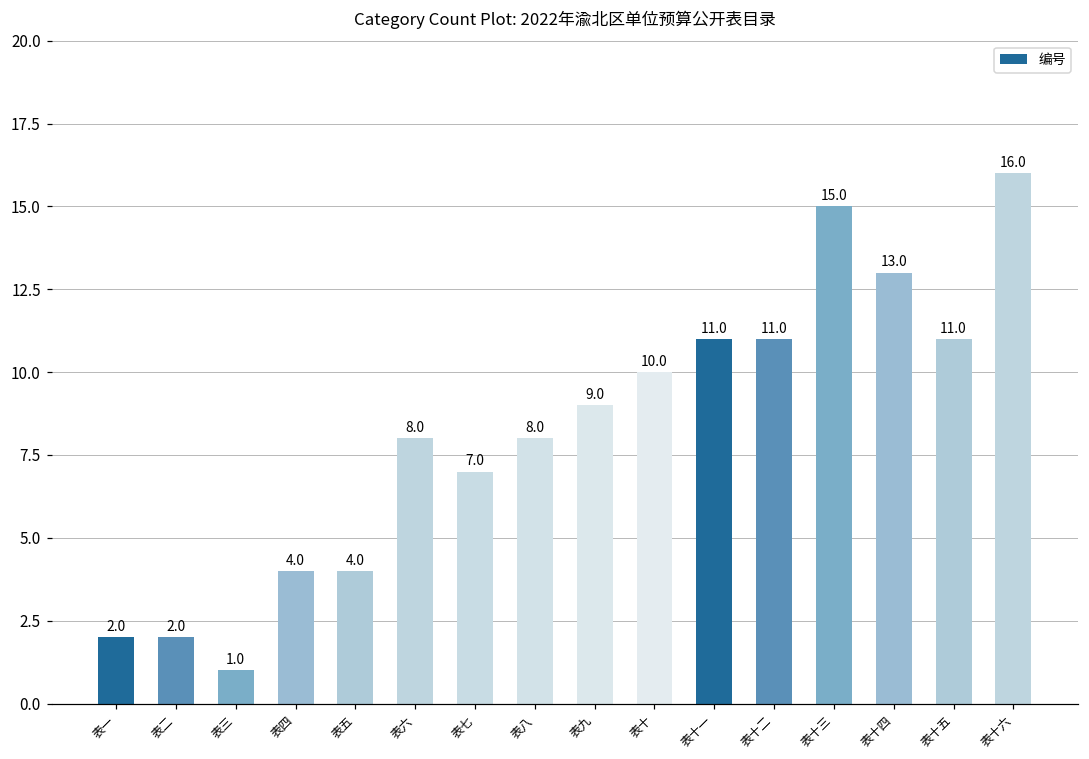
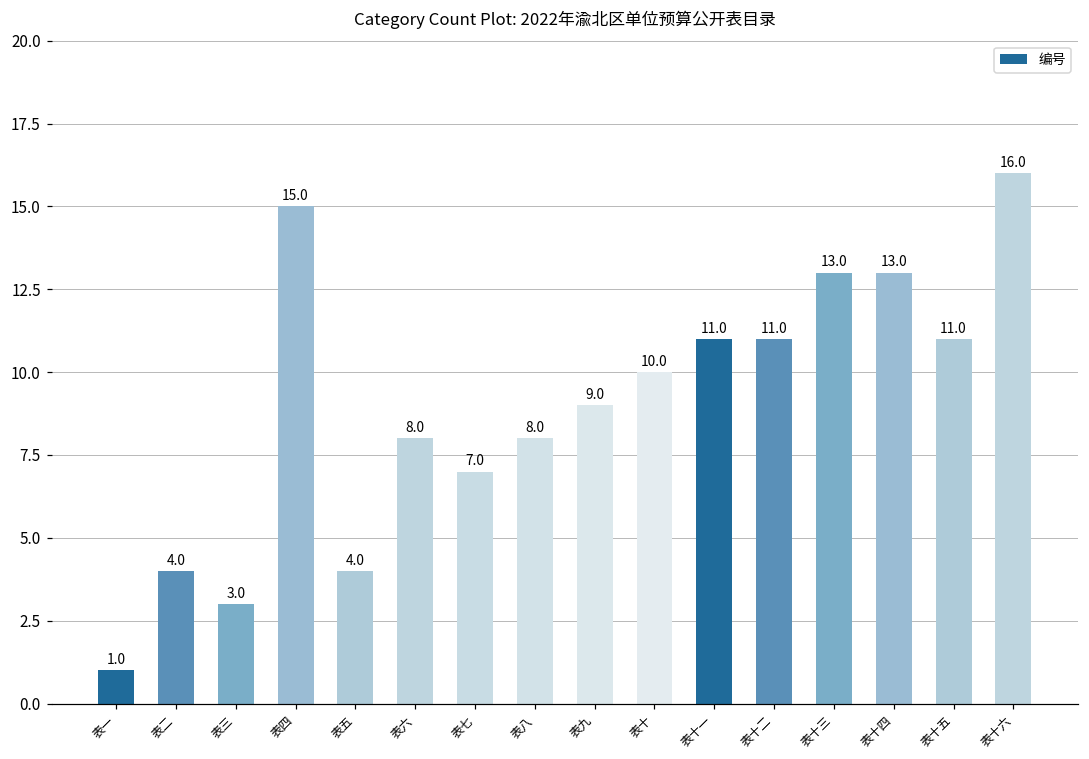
表一: 2.0 -> 1.0
表二: 2.0 -> 4.0
表三: 1.0 -> 3.0
表四: 4.0 -> 15.0
表十三: 15.0 -> 13.0
